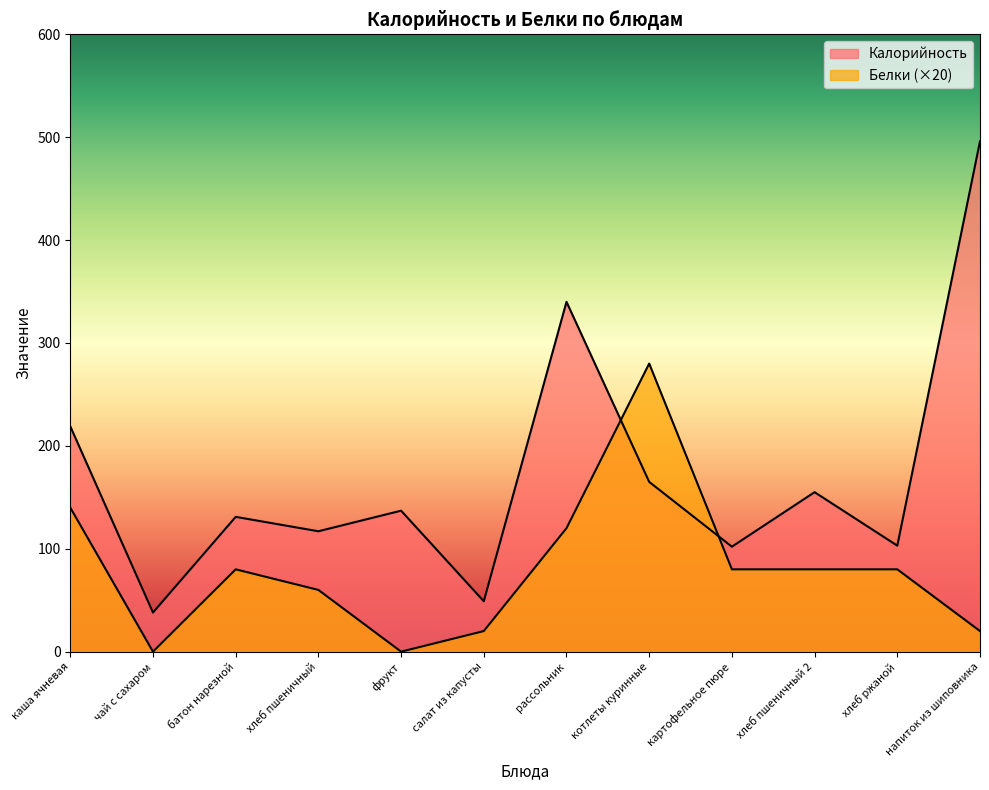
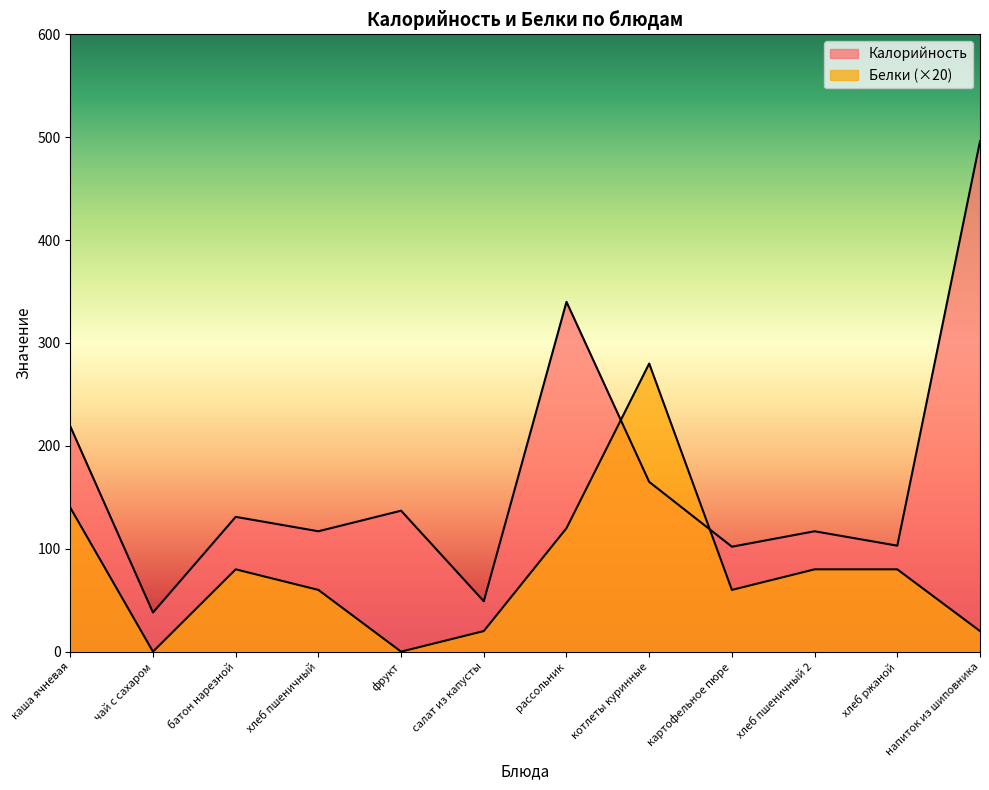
Белки (×20), картофельное пюре: 80 -> 60
Калорийность, хлеб пшеничный 2: 155 -> 117
